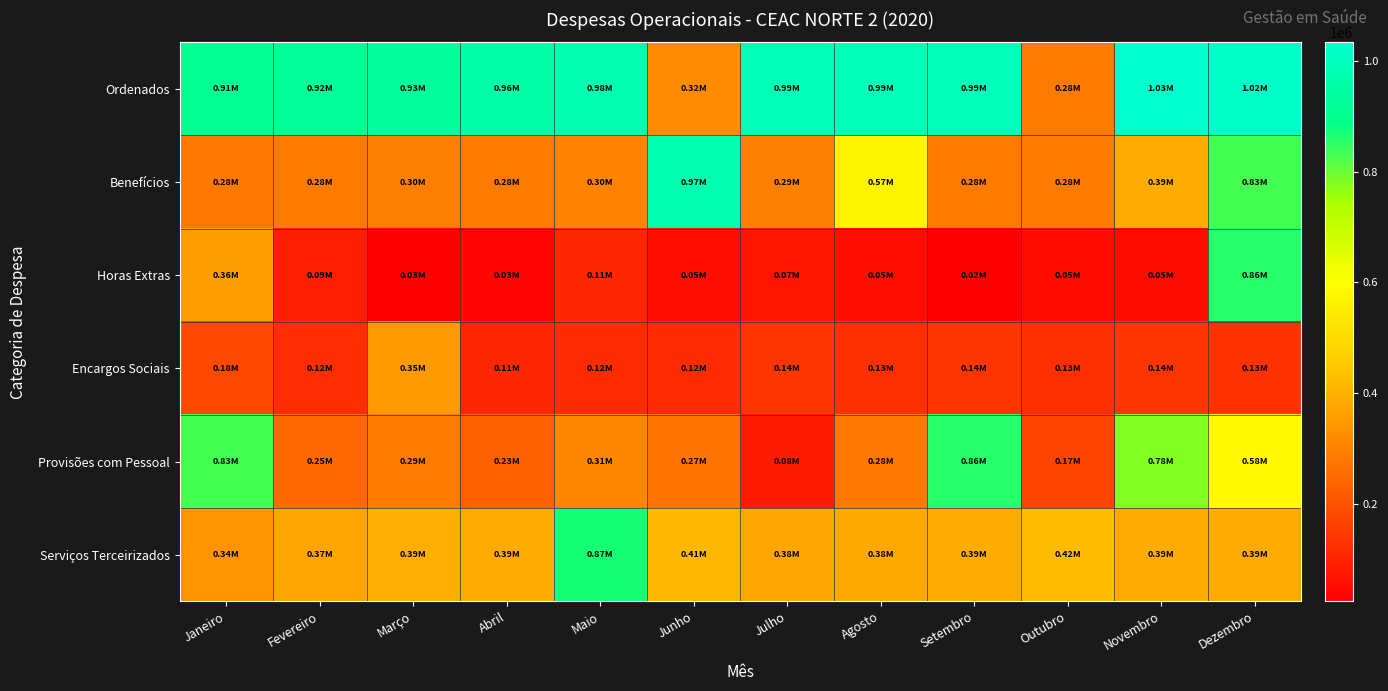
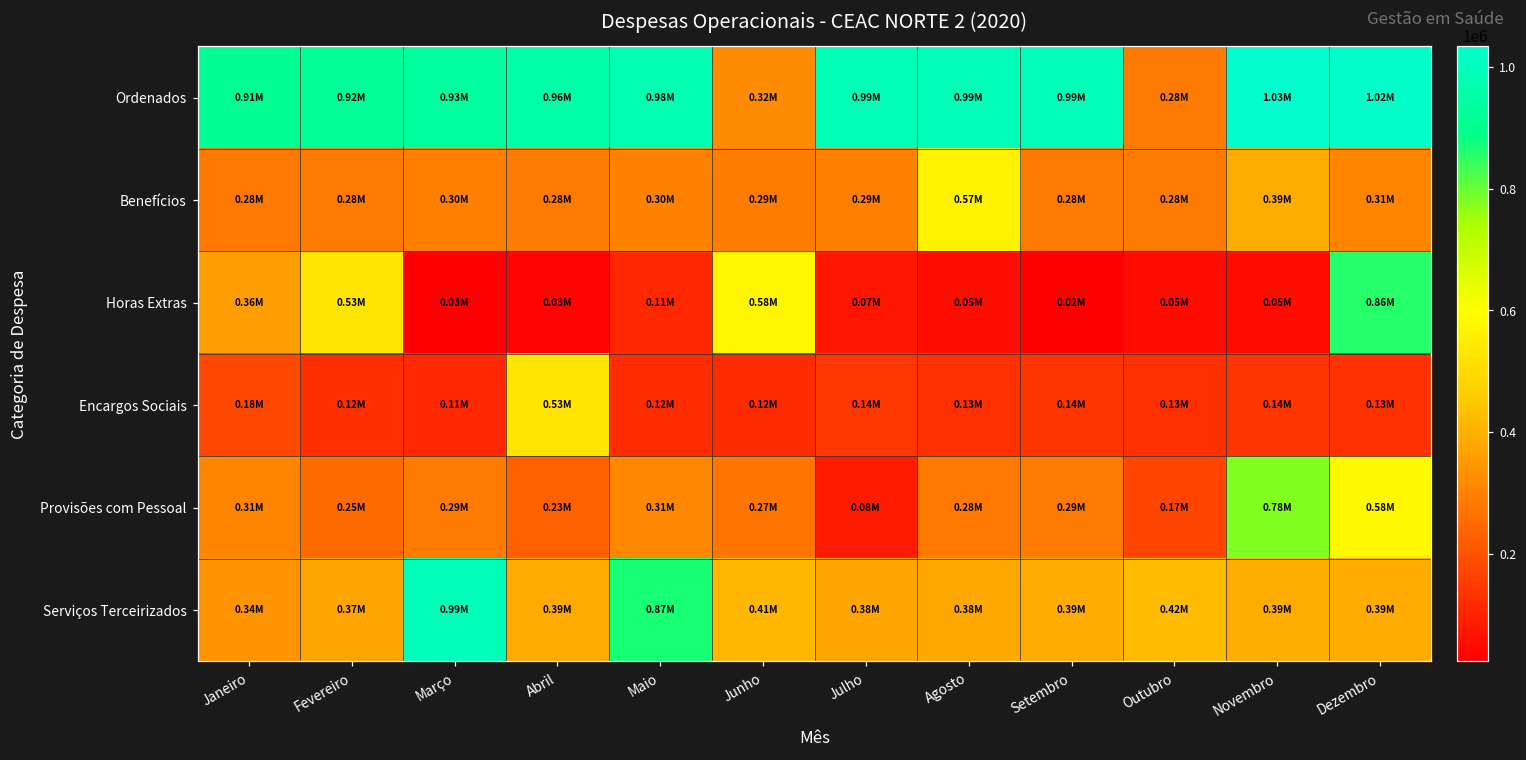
Benefícios, Junho: 0.97M -> 0.29M
Benefícios, Dezembro: 0.83M -> 0.31M
Horas Extras, Fevereiro: 0.09M -> 0.53M
Horas Extras, Junho: 0.05M -> 0.58M
Encargos Sociais, Março: 0.35M -> 0.11M
Encargos Sociais, Abril: 0.11M -> 0.53M
Provisões com Pessoal, Janeiro: 0.83M -> 0.31M
Provisões com Pessoal, Setembro: 0.86M -> 0.29M
Serviços Terceirizados, Março: 0.39M -> 0.99M
